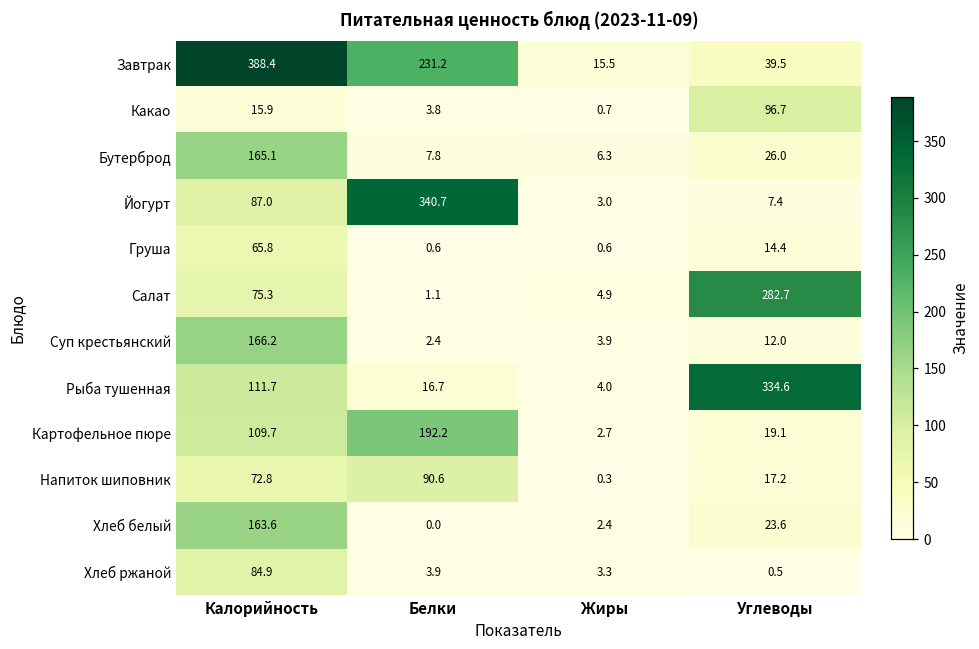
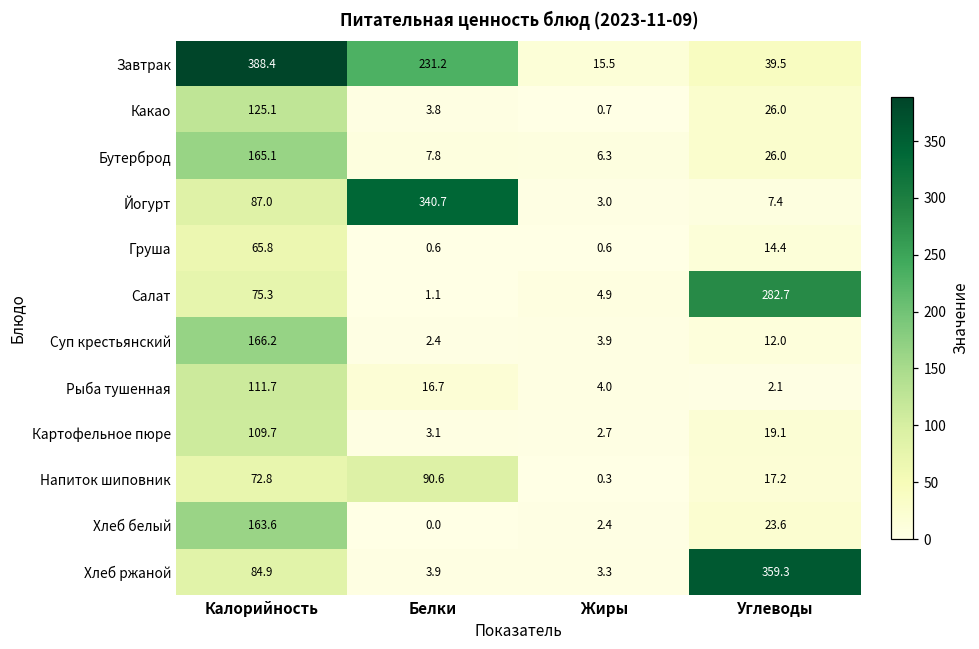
Какао, Калорийность: 15.9 -> 125.1
Какао, Углеводы: 96.7 -> 26.0
Рыба тушенная, Углеводы: 334.6 -> 2.1
Картофельное пюре, Белки: 192.2 -> 3.1
Хлеб ржаной, Углеводы: 0.5 -> 359.3
